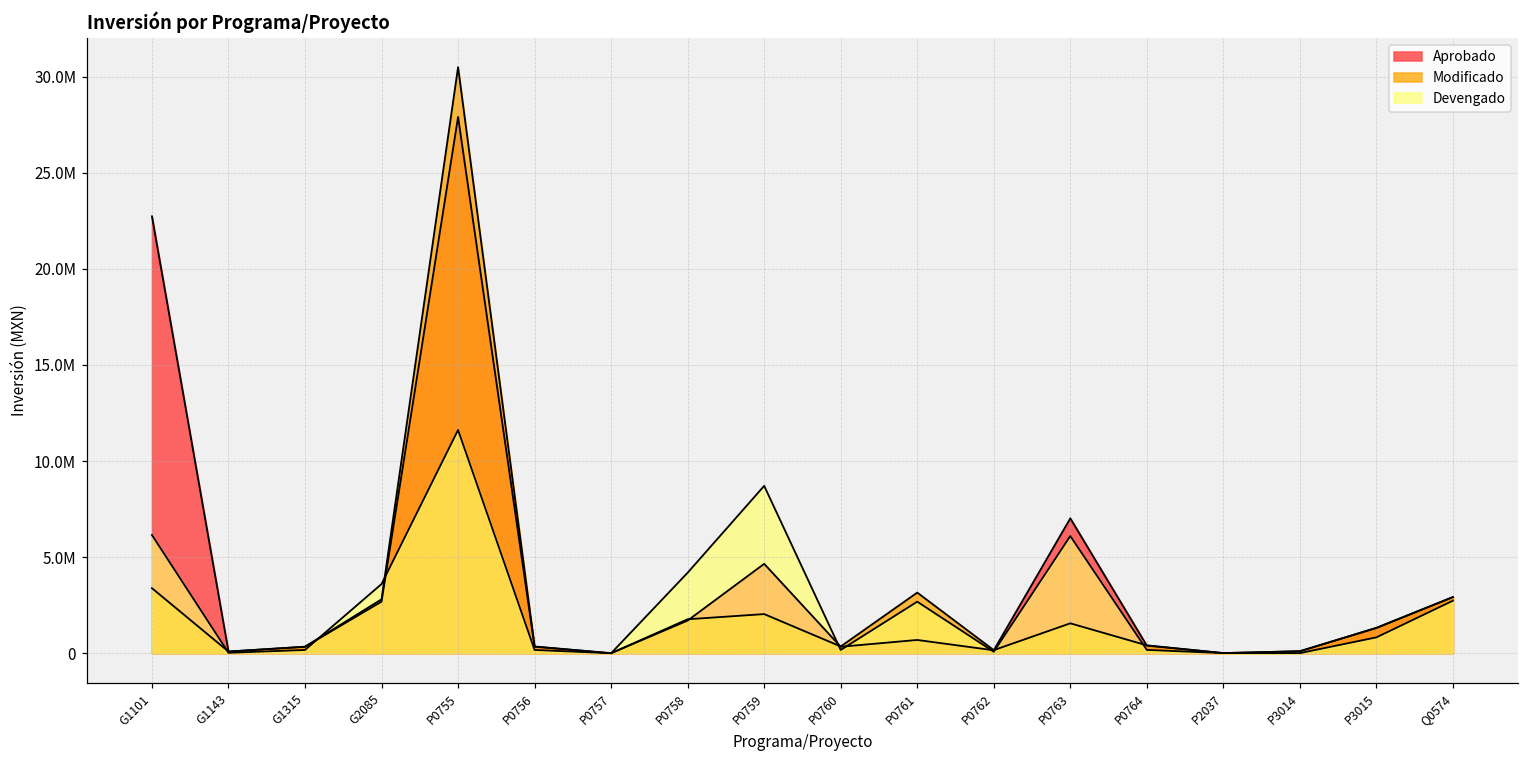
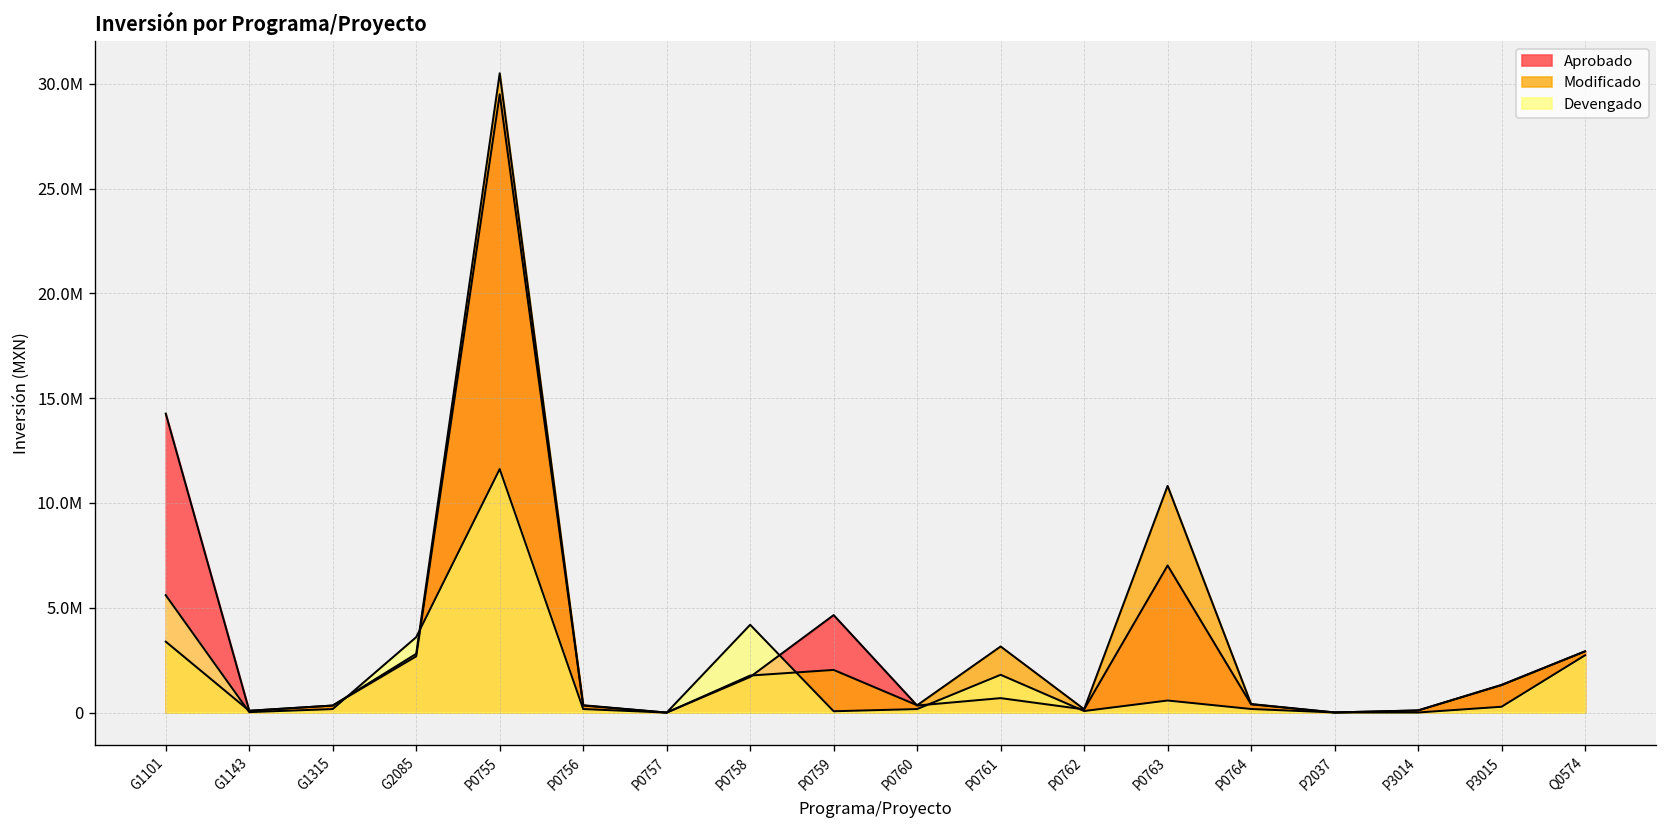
Aprobado, G1101: 22700000 -> 14300000
Devengado, G1101: 6200000 -> 5600000
Aprobado, P0755: 27900000 -> 29500000
Devengado, P0759: 8700000 -> 100000
Devengado, P0761: 2700000 -> 1800000
Modificado, P0763: 1600000 -> 10800000
Devengado, P0763: 6100000 -> 600000
Devengado, P3015: 800000 -> 300000
